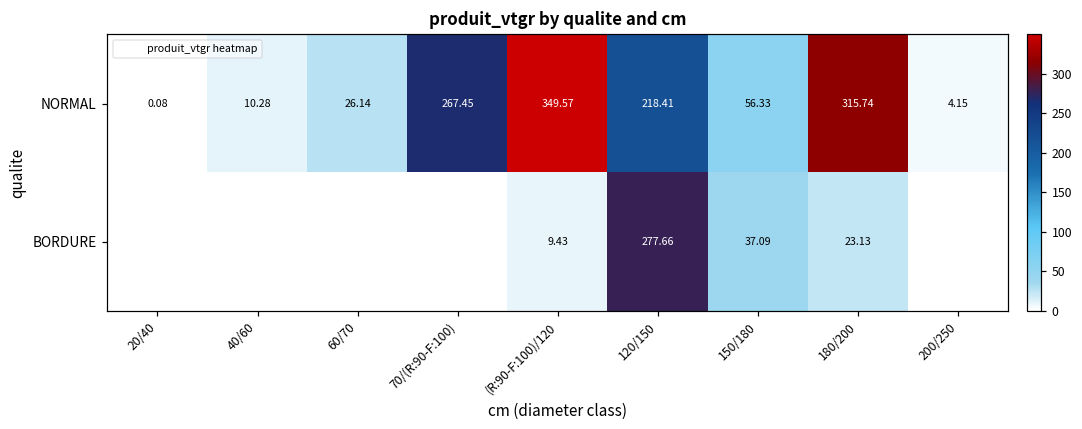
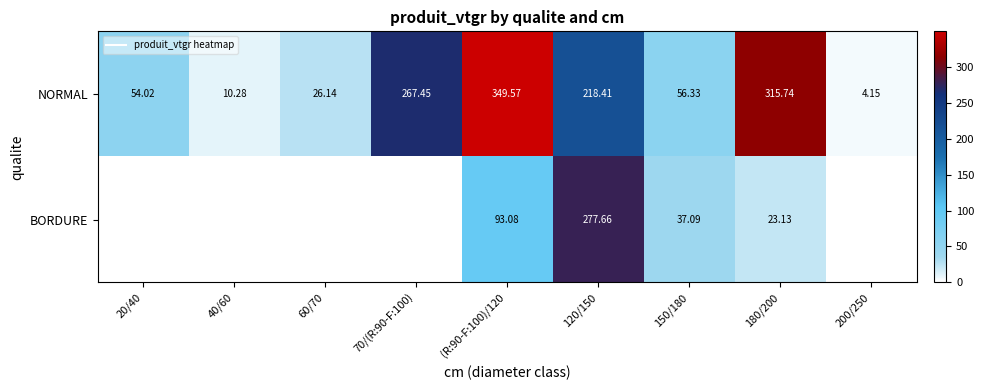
NORMAL, 20/40: 0.08 -> 54.02
BORDURE, (R:90-F:100)/120: 9.43 -> 93.08
